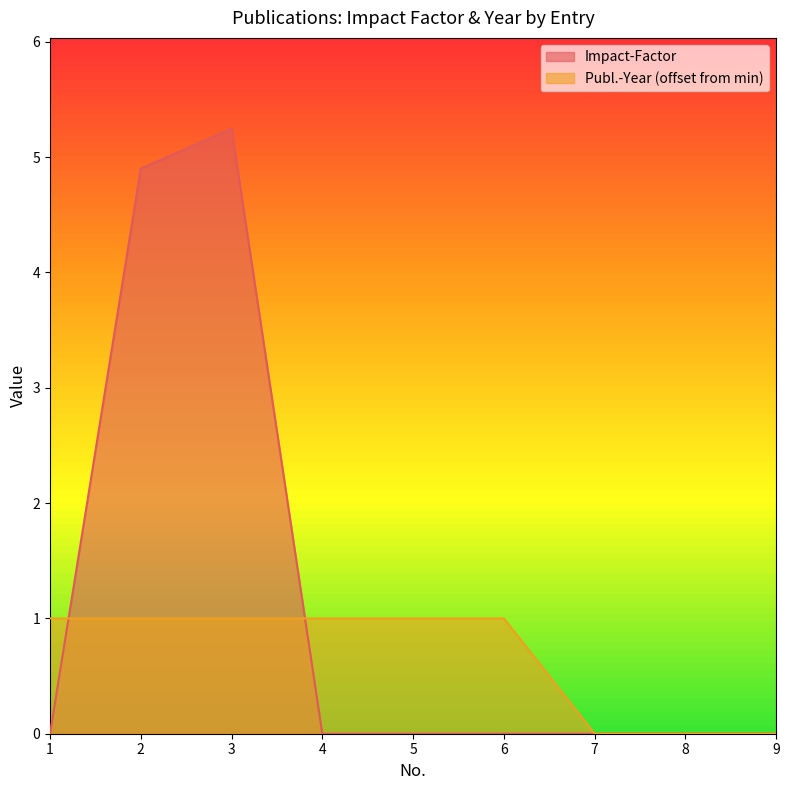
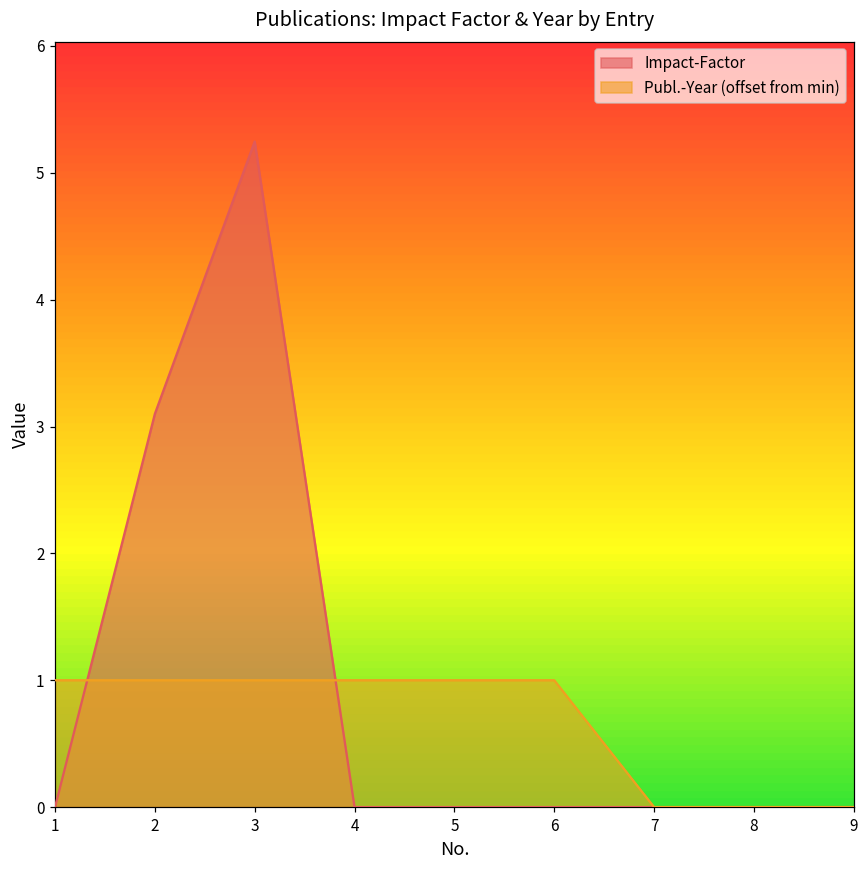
Impact-Factor, 2: 4.9 -> 3.1
